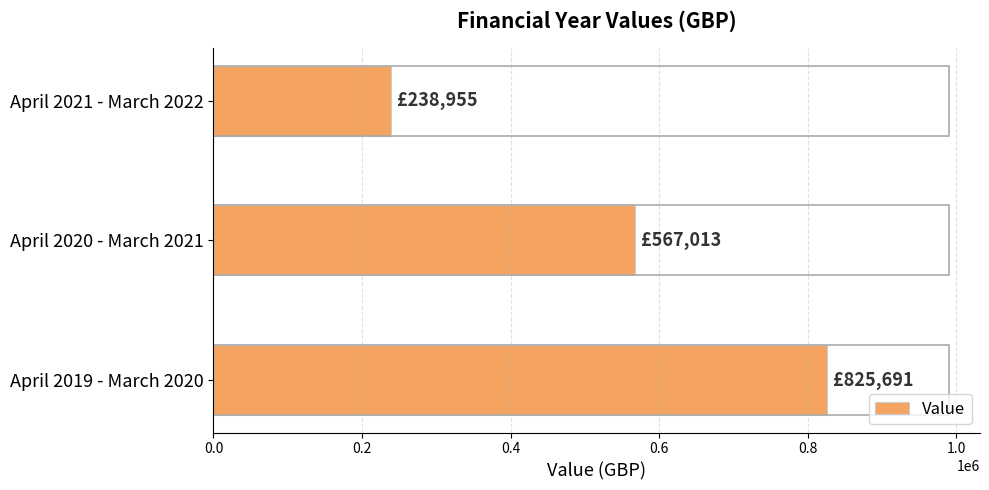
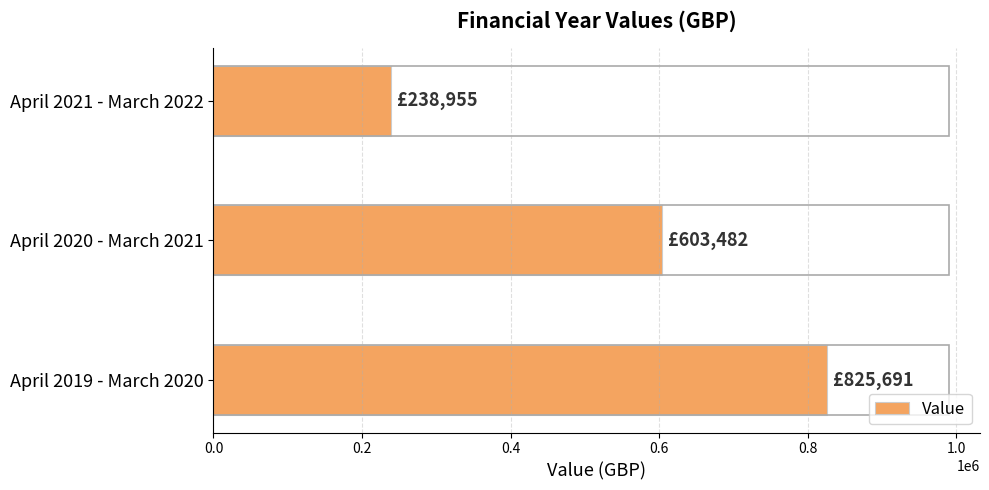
April 2020 - March 2021: £567,013 -> £603,482
